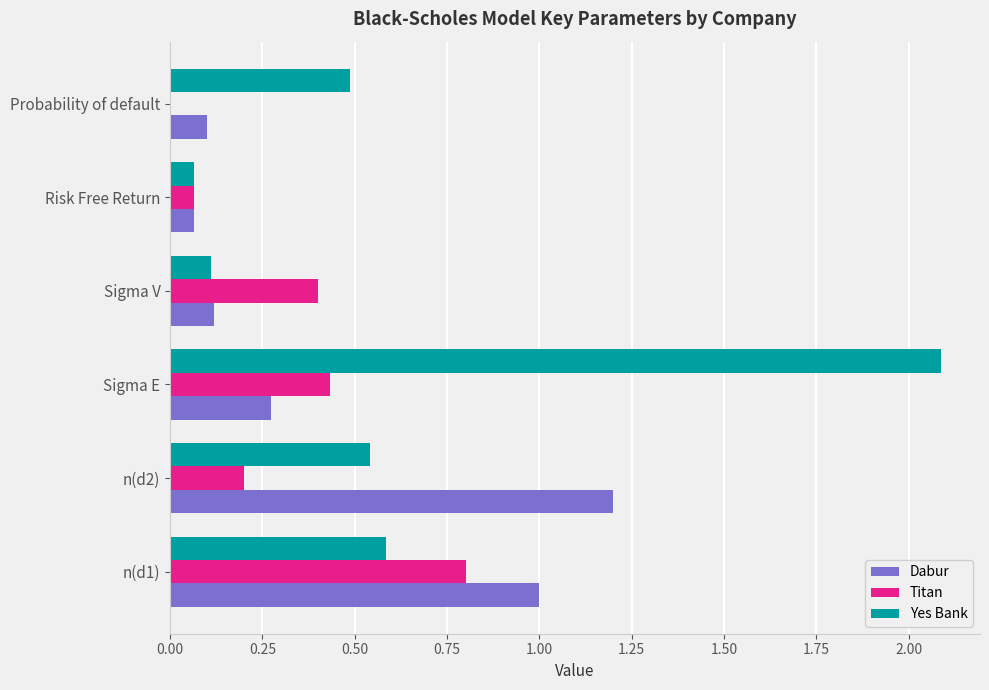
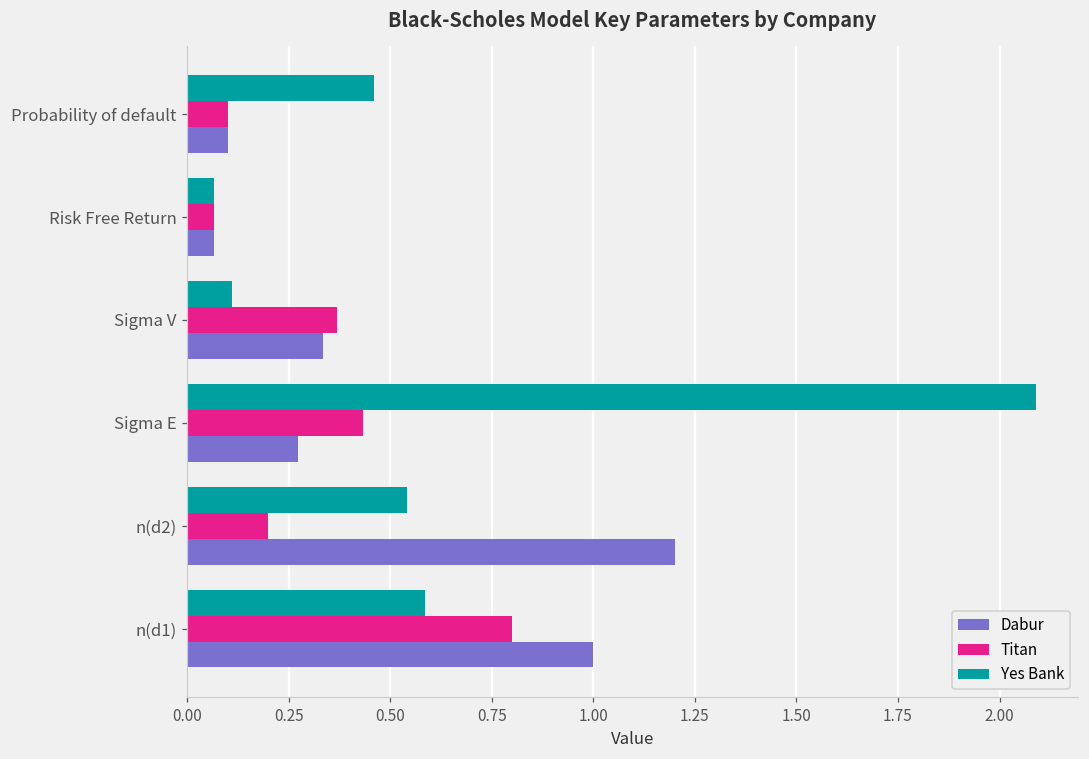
Yes Bank, Probability of default: 0.49 -> 0.46
Titan, Probability of default: 0.0 -> 0.1
Titan, Sigma V: 0.40 -> 0.37
Dabur, Sigma V: 0.12 -> 0.34
